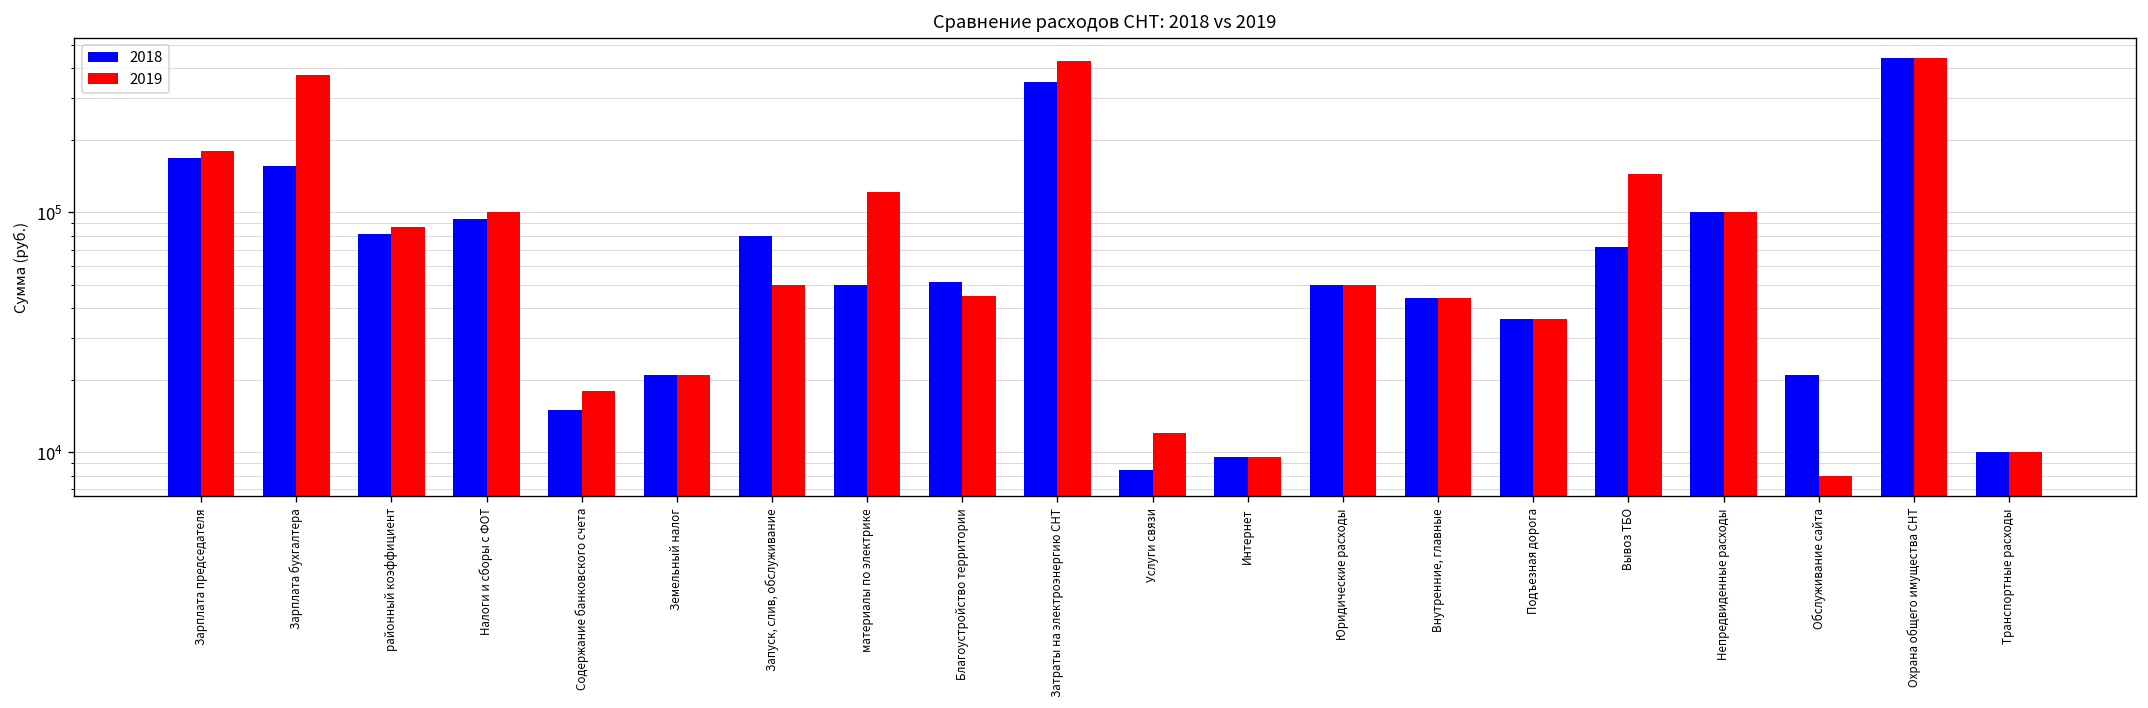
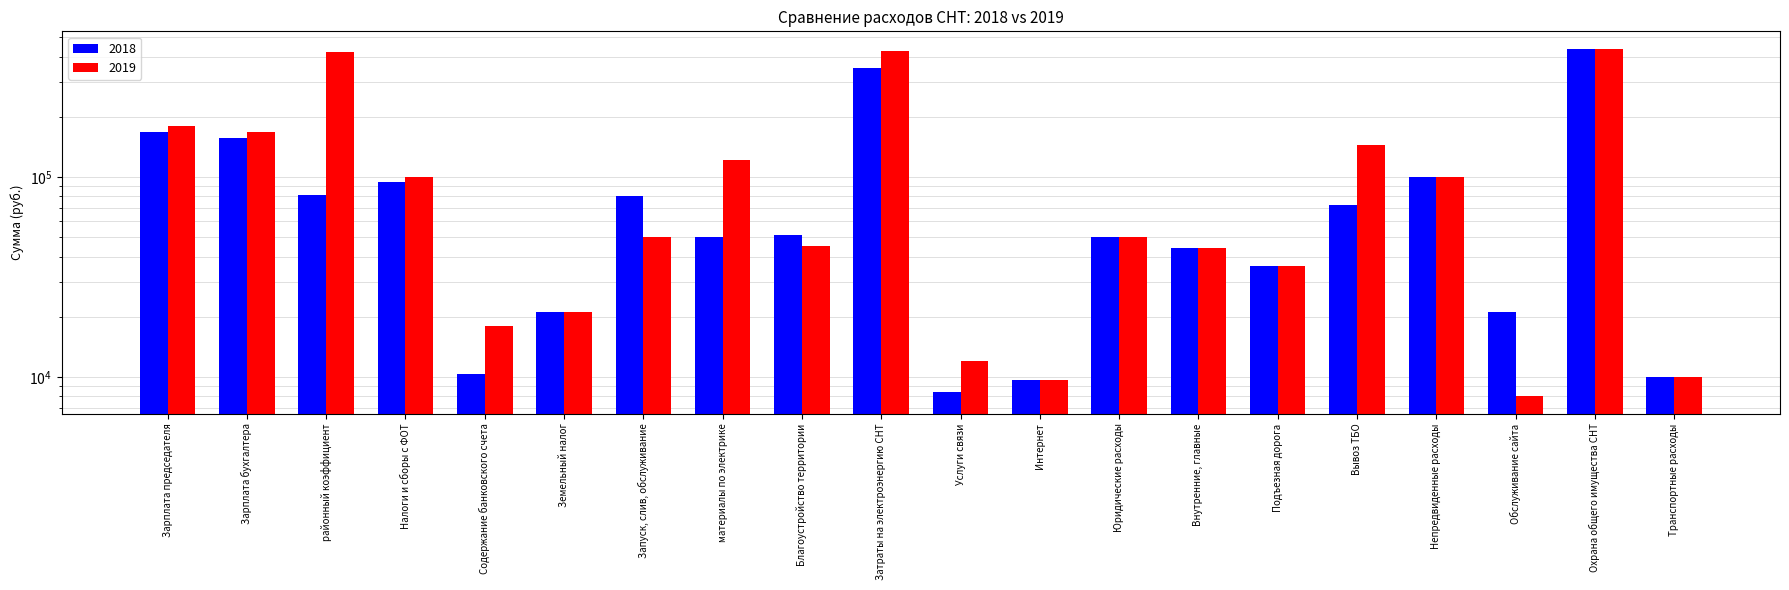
2019, Зарплата бухгалтера: 370000 -> 170000
2019, районный коэффициент: 90000 -> 420000
2018, Содержание банковского счета: 15000 -> 10000
